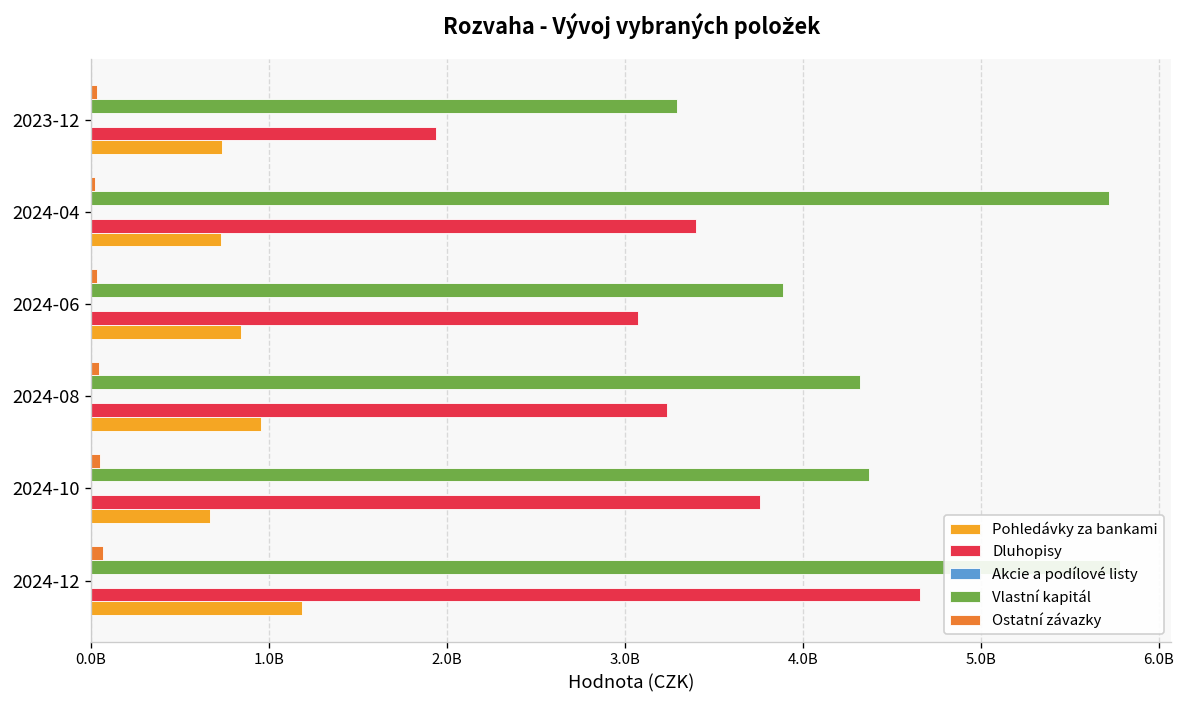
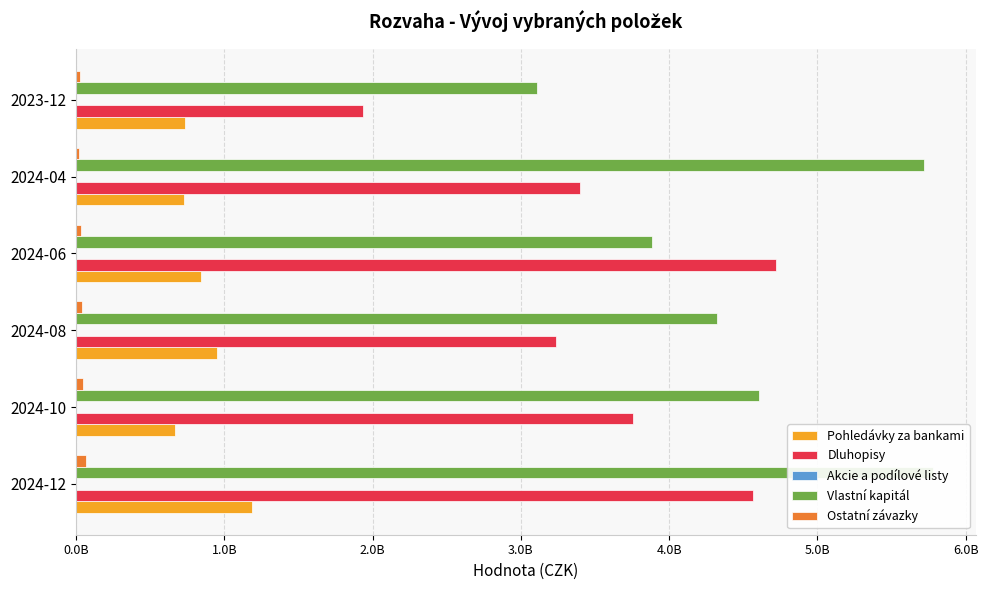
Vlastní kapitál, 2023-12: 3290000000 -> 3110000000
Dluhopisy, 2024-06: 3070000000 -> 4720000000
Vlastní kapitál, 2024-10: 4370000000 -> 4610000000
Dluhopisy, 2024-12: 4660000000 -> 4570000000
